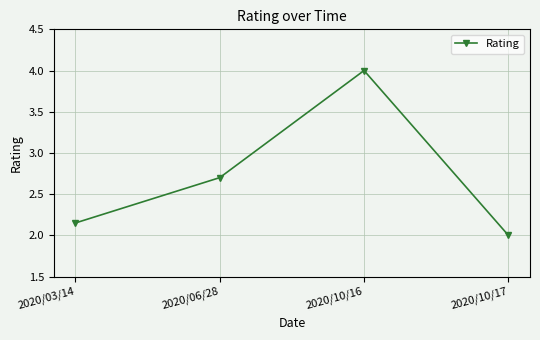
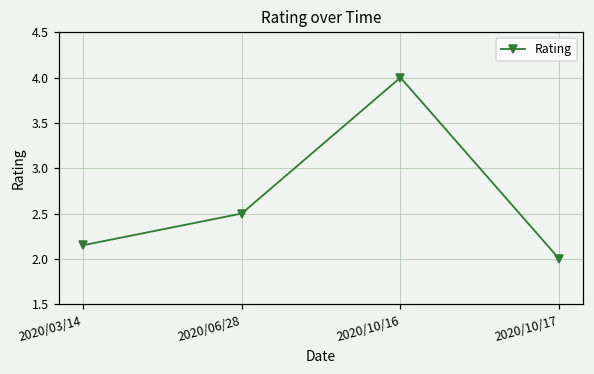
2020/06/28: 2.7 -> 2.5
